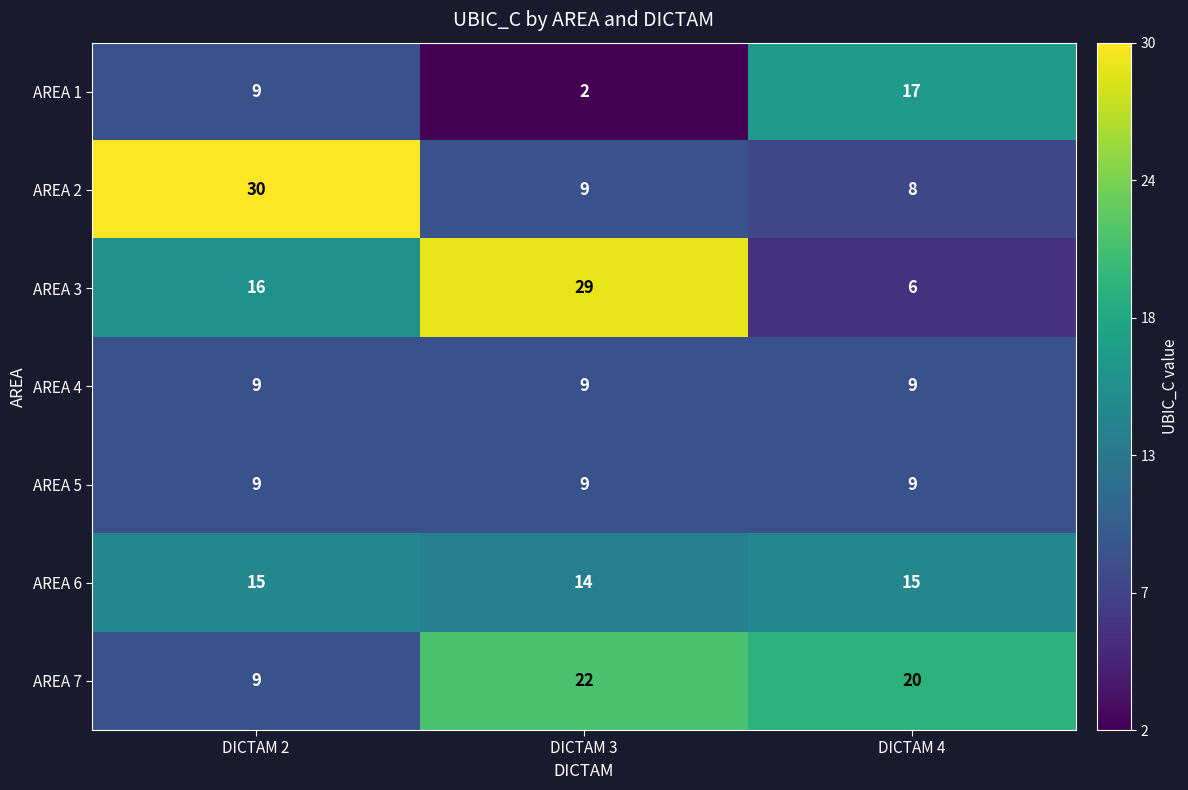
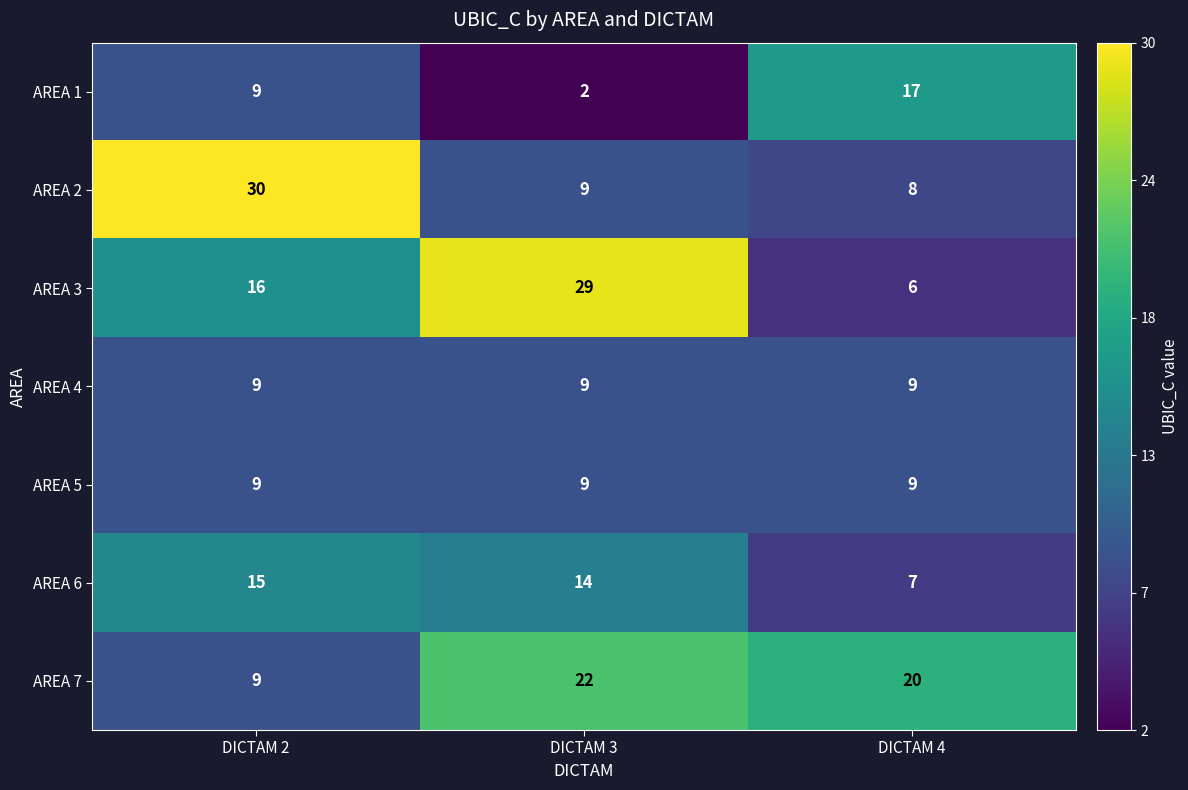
AREA 6, DICTAM 4: 15 -> 7
